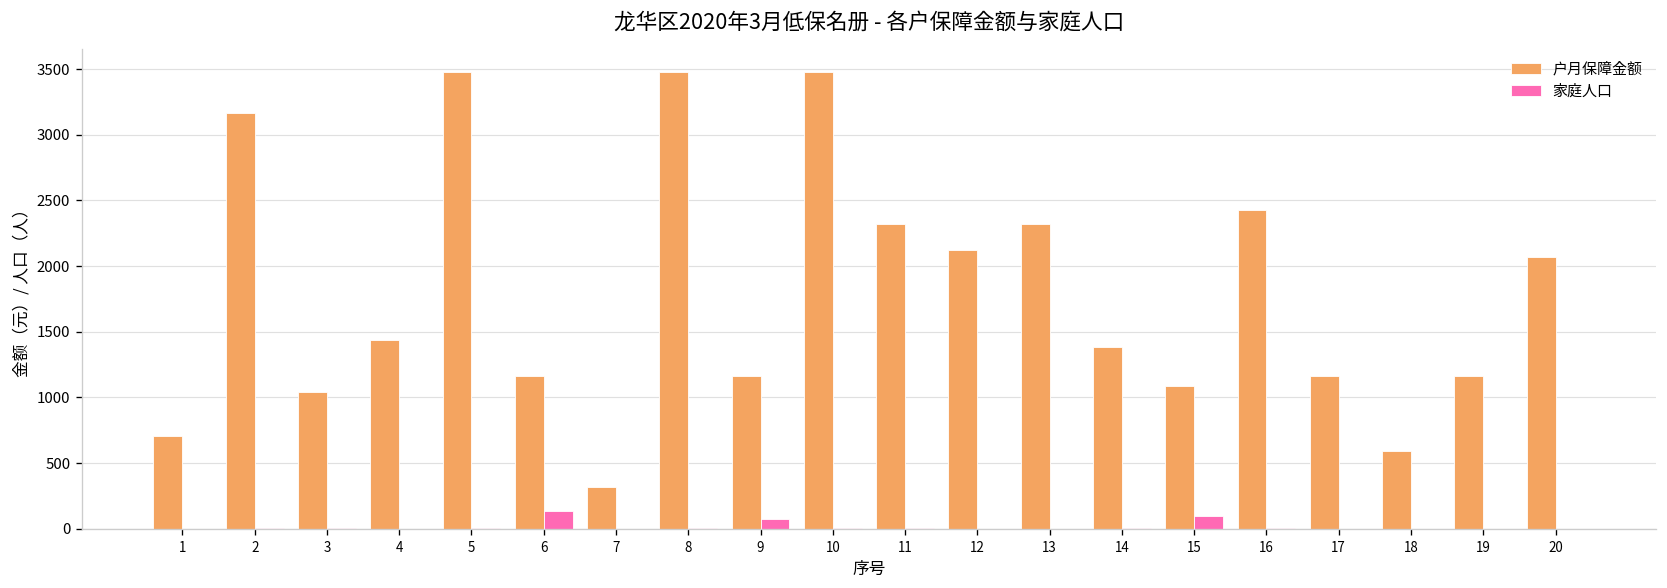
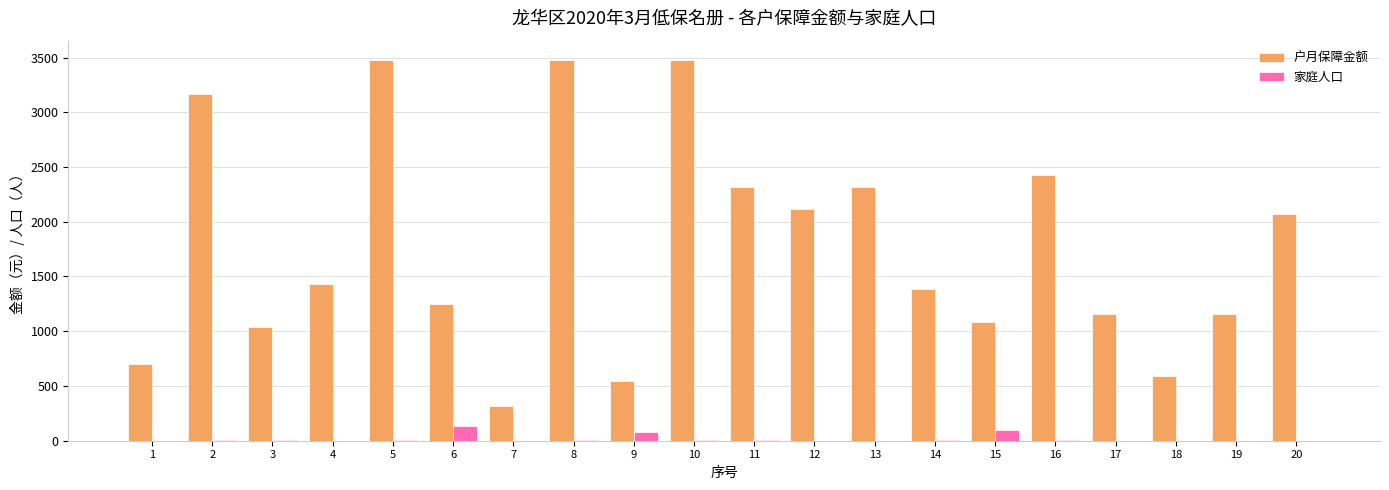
户月保障金额, 6: 1160 -> 1250
户月保障金额, 9: 1160 -> 550
